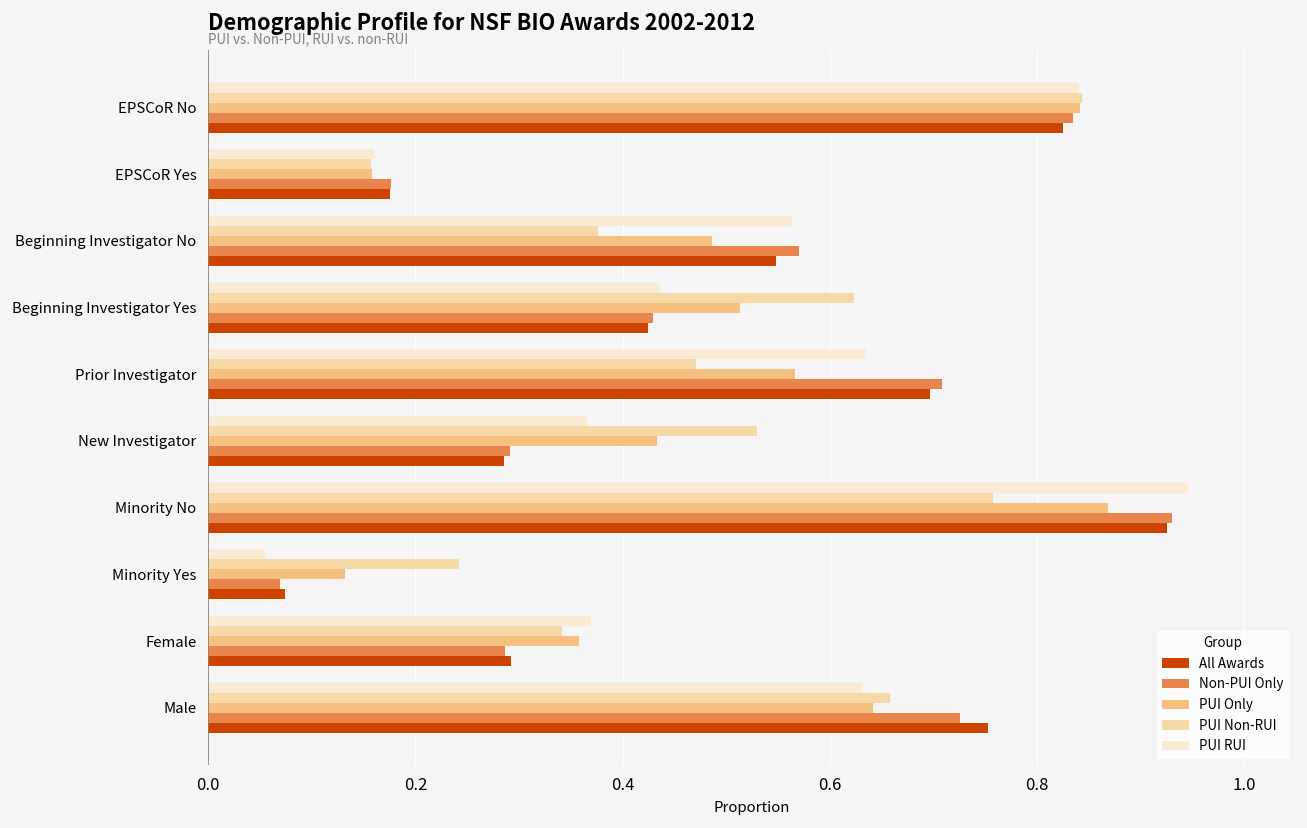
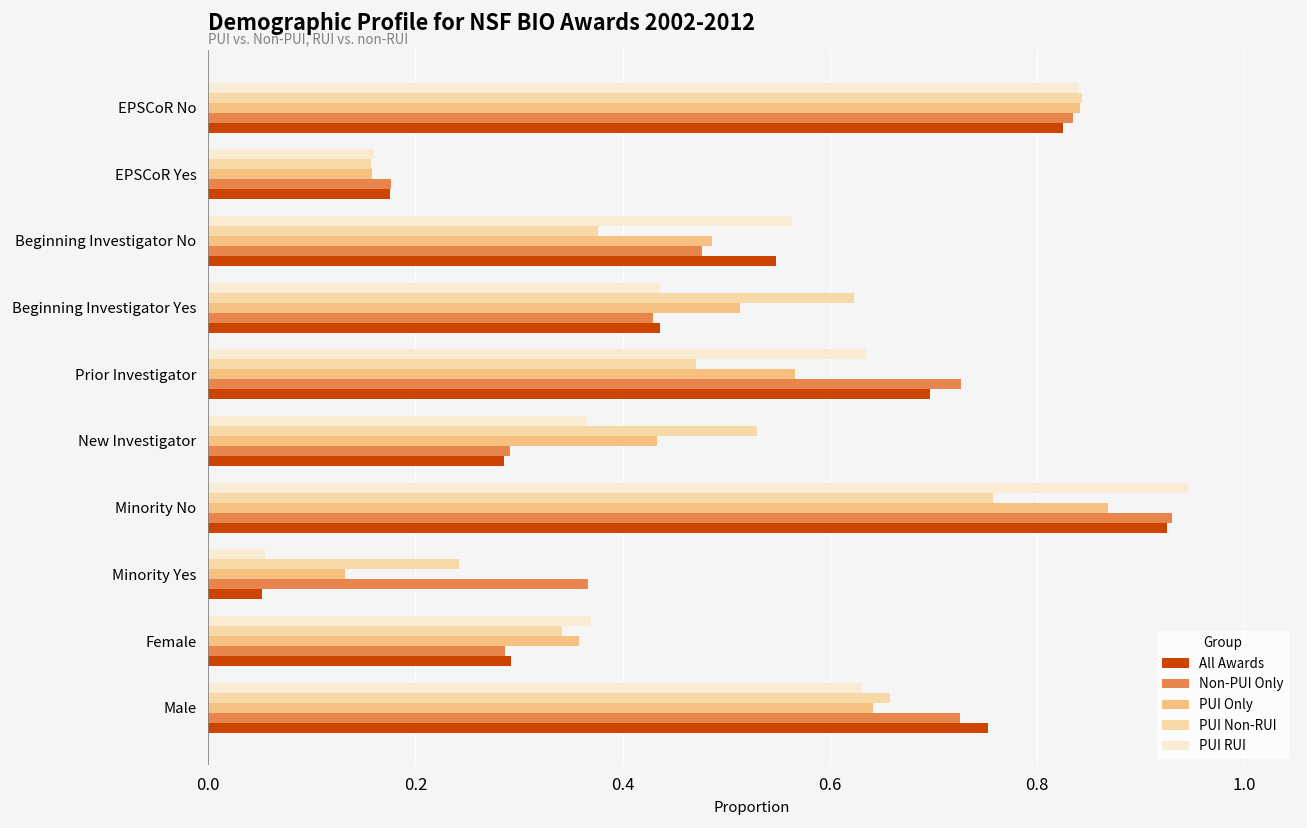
Non-PUI Only, Beginning Investigator No: 0.57 -> 0.48
All Awards, Beginning Investigator Yes: 0.42 -> 0.44
Non-PUI Only, Prior Investigator: 0.71 -> 0.73
Non-PUI Only, Minority Yes: 0.07 -> 0.37
All Awards, Minority Yes: 0.07 -> 0.05
